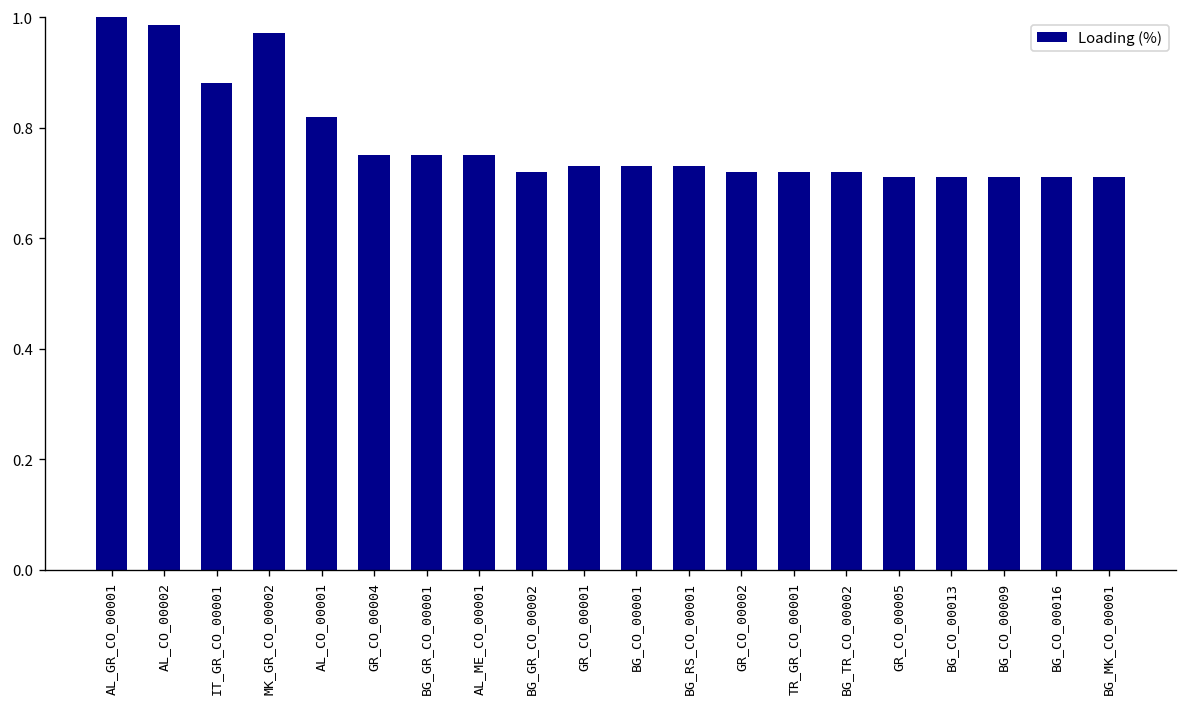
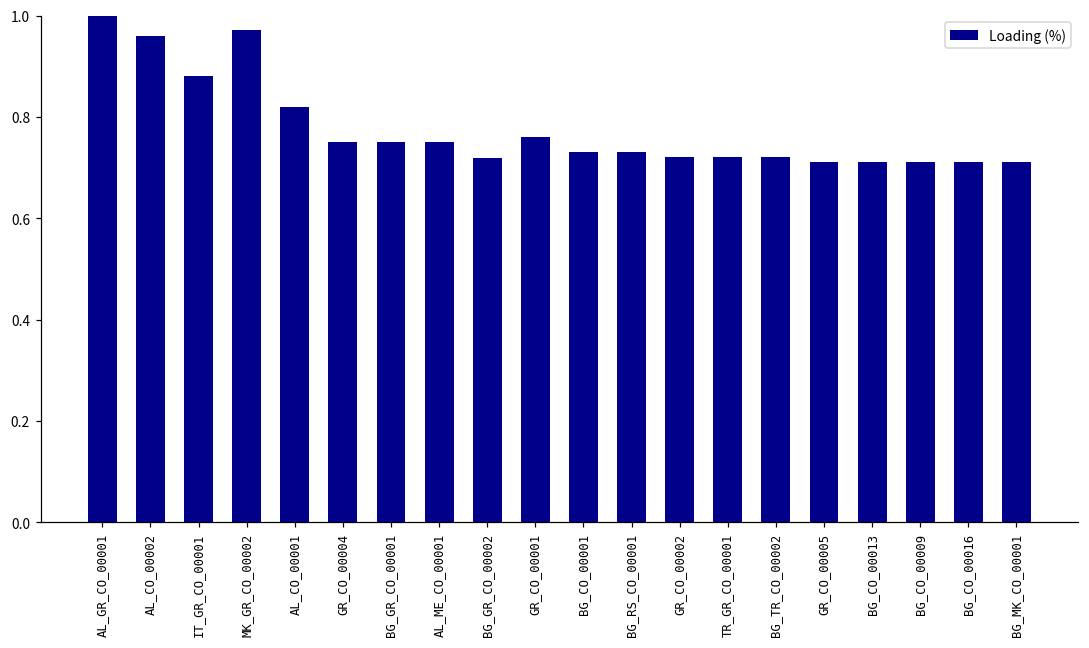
AL_CO_00002: 0.99 -> 0.96
GR_CO_00001: 0.73 -> 0.76
